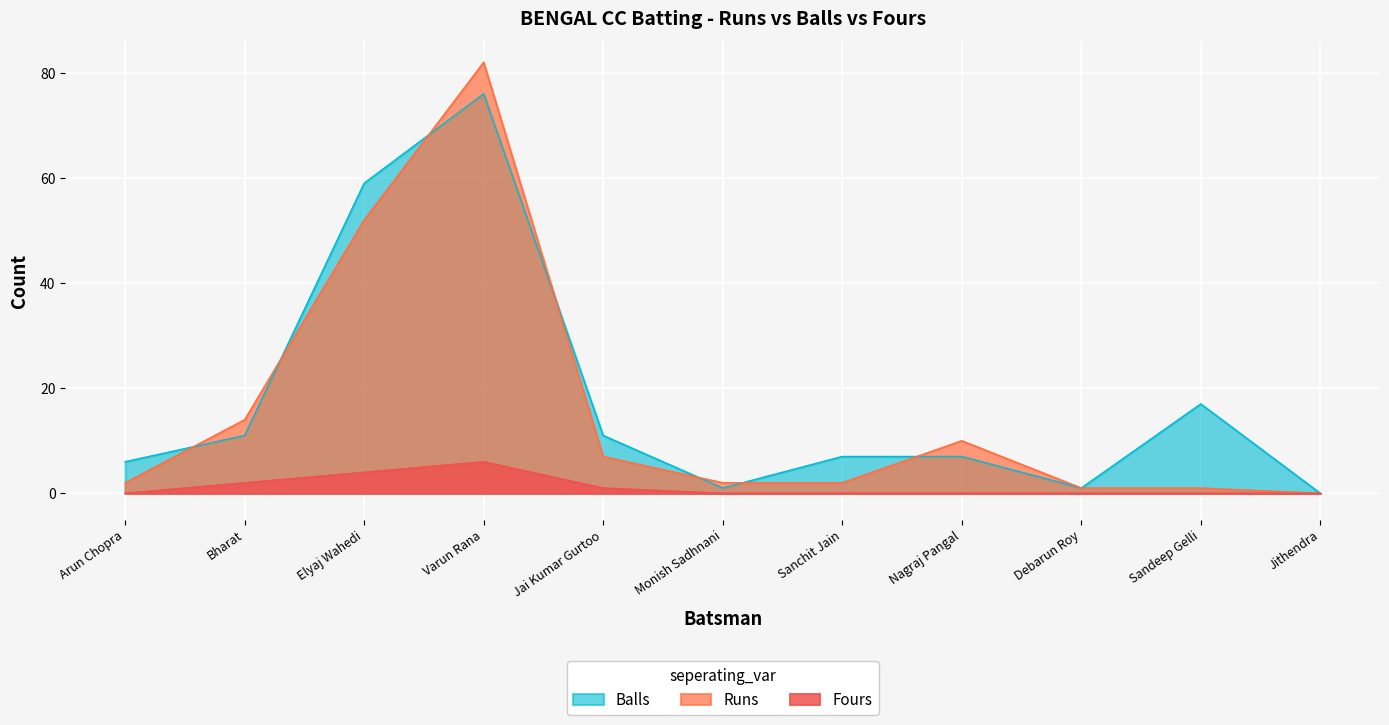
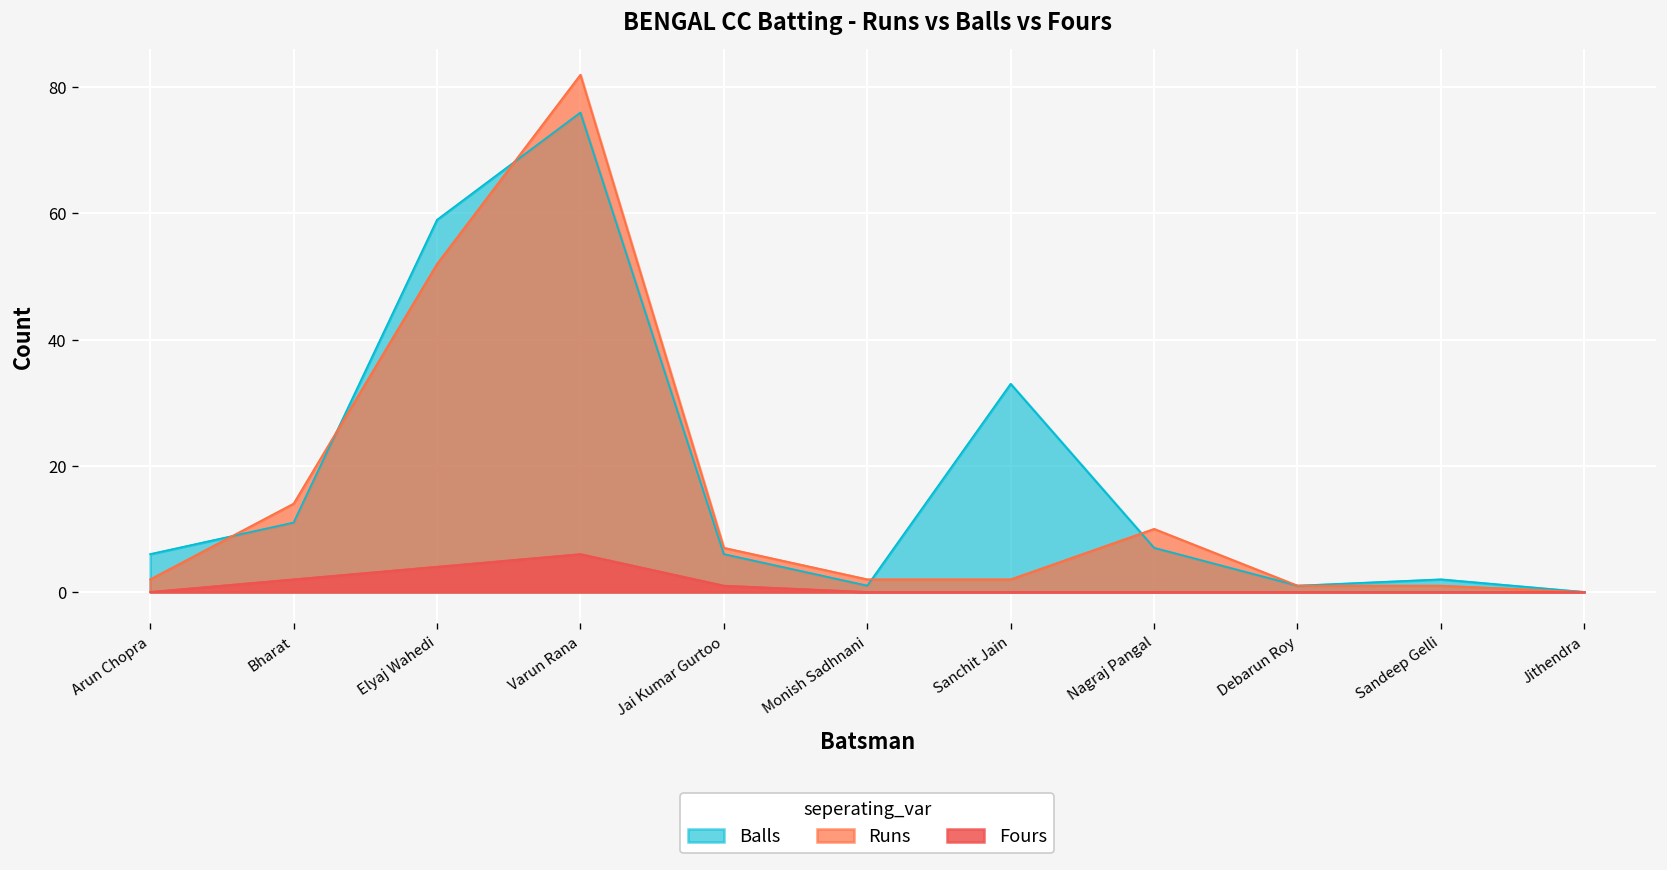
Balls, Jai Kumar Gurtoo: 11 -> 6
Balls, Sanchit Jain: 7 -> 33
Balls, Sandeep Gelli: 17 -> 2
